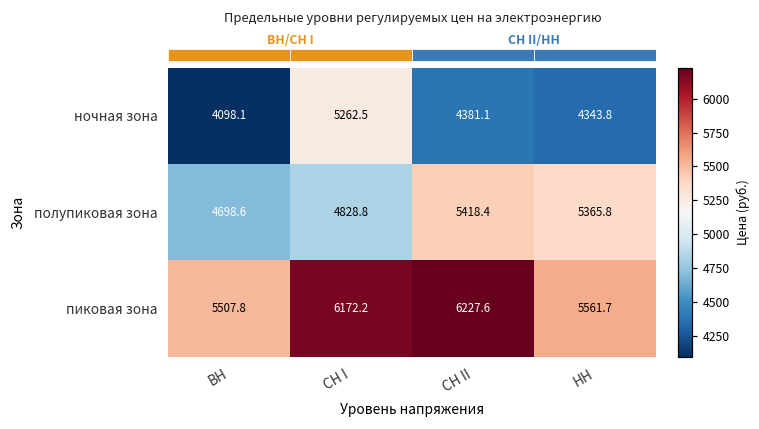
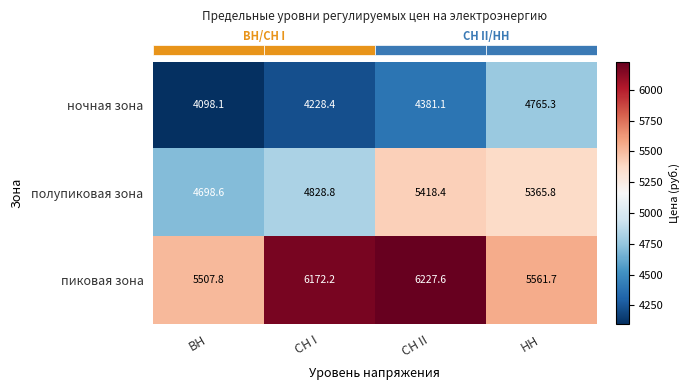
ночная зона, СН I: 5262.5 -> 4228.4
ночная зона, НН: 4343.8 -> 4765.3
